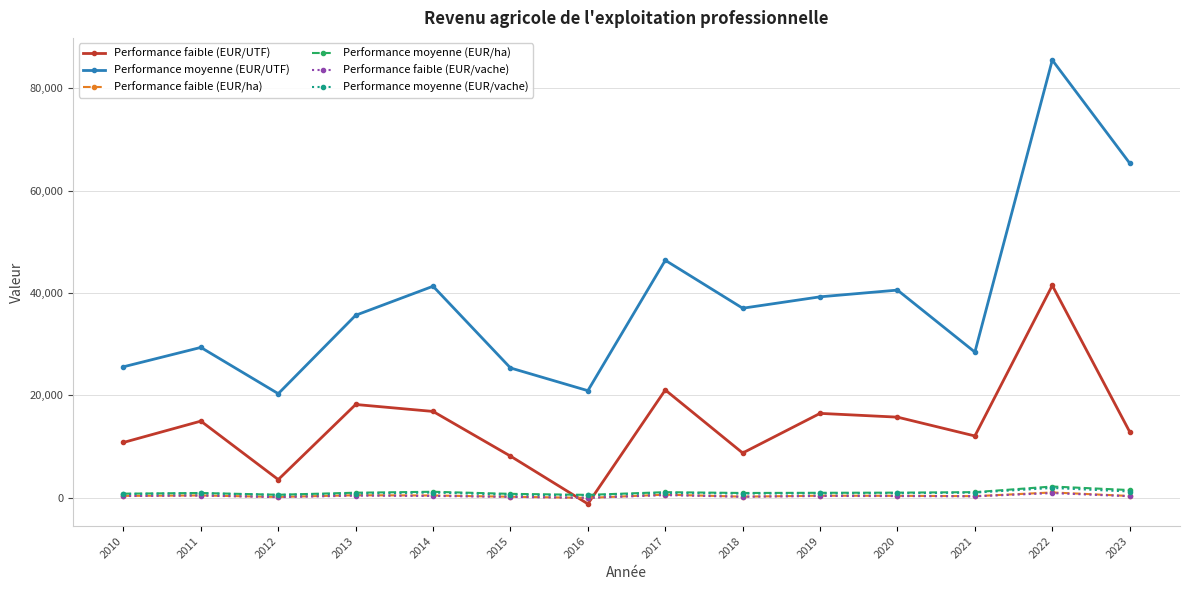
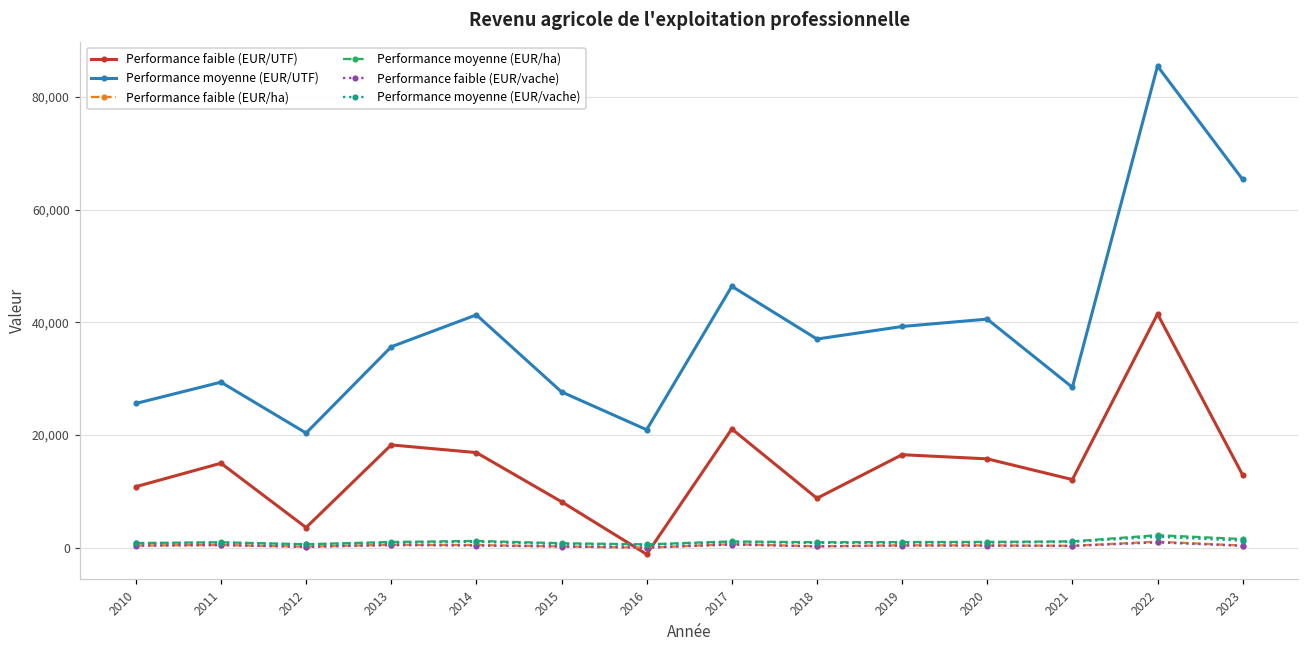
Performance moyenne (EUR/UTF), 2015: 25,000 -> 28,000
